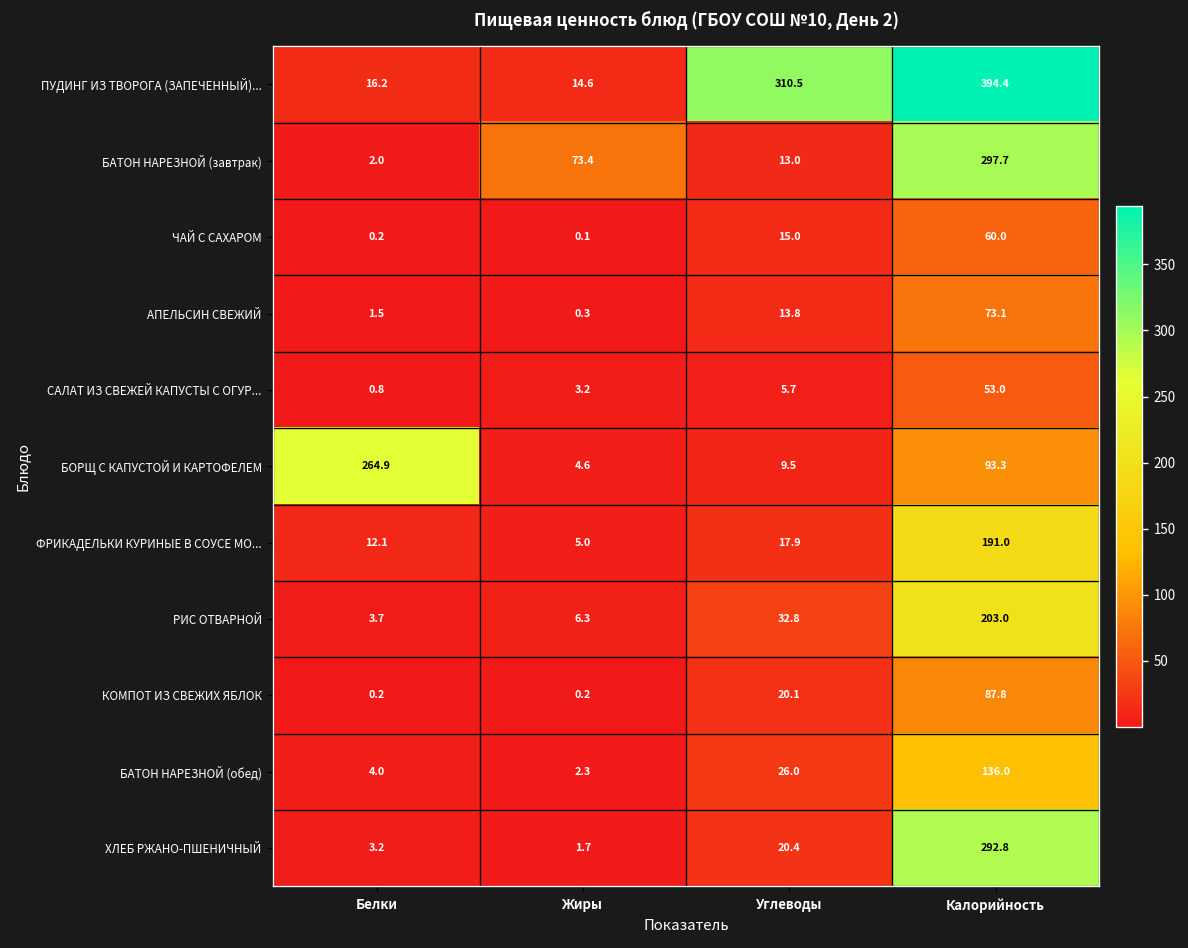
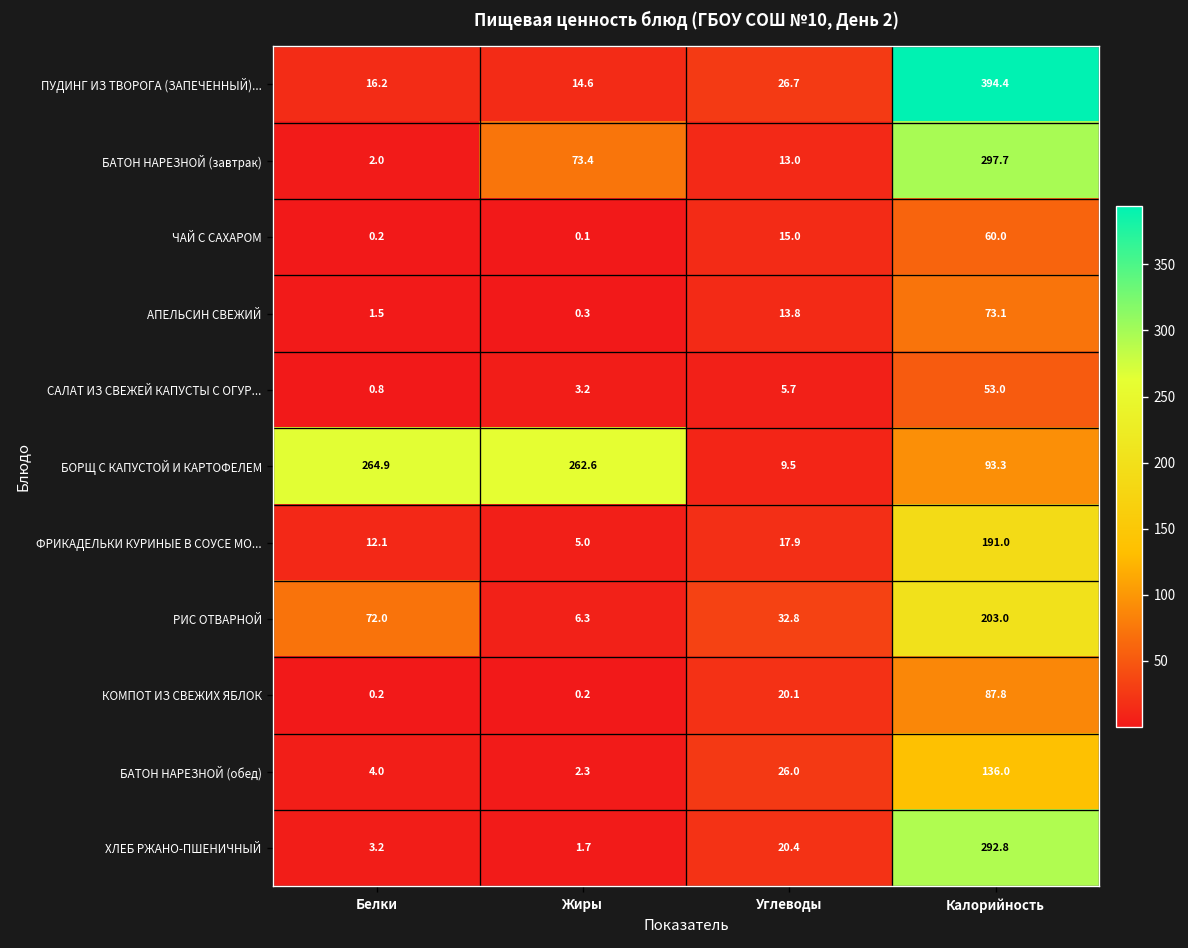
ПУДИНГ ИЗ ТВОРОГА (ЗАПЕЧЕННЫЙ)..., Углеводы: 310.5 -> 26.7
БОРЩ С КАПУСТОЙ И КАРТОФЕЛЕМ, Жиры: 4.6 -> 262.6
РИС ОТВАРНОЙ, Белки: 3.7 -> 72.0
